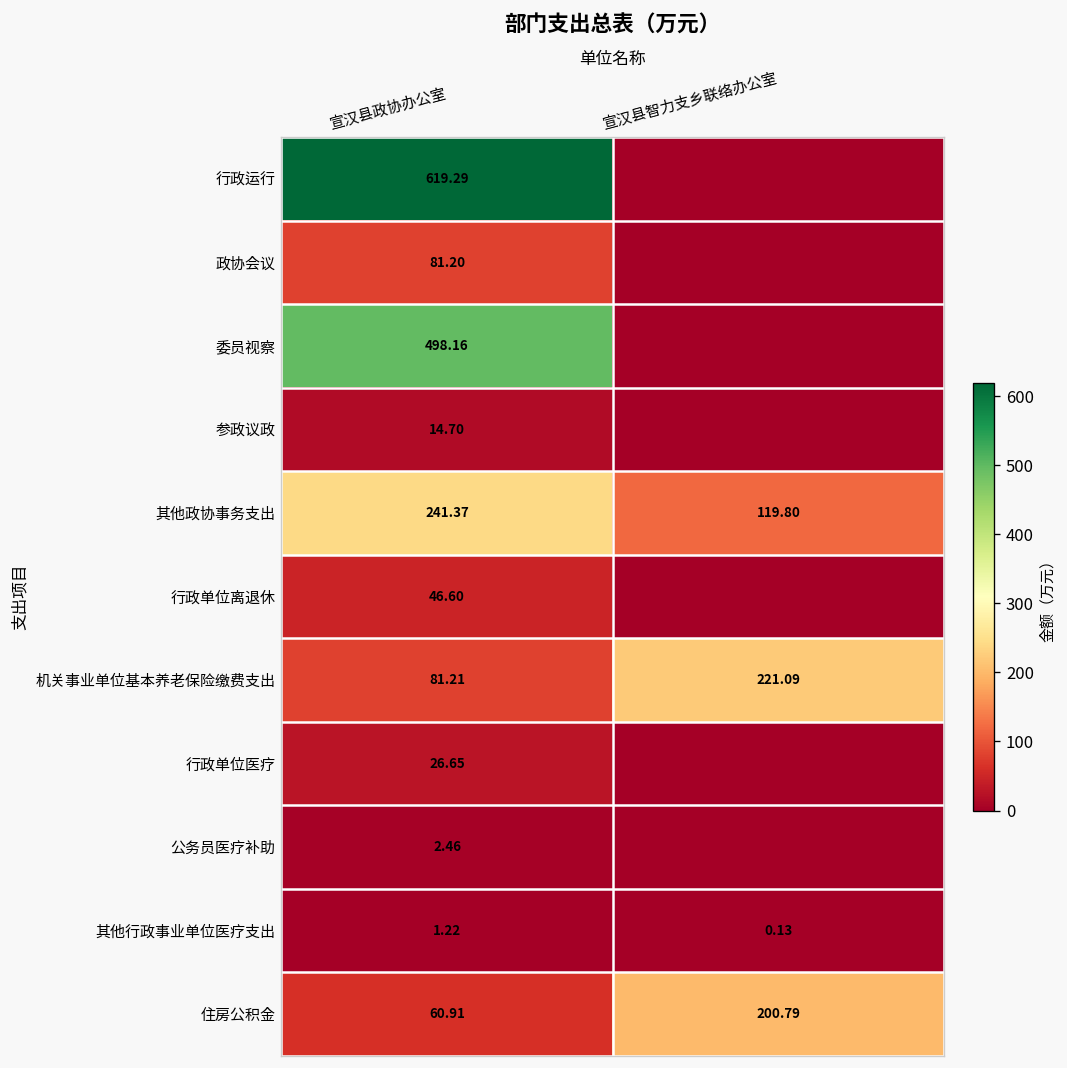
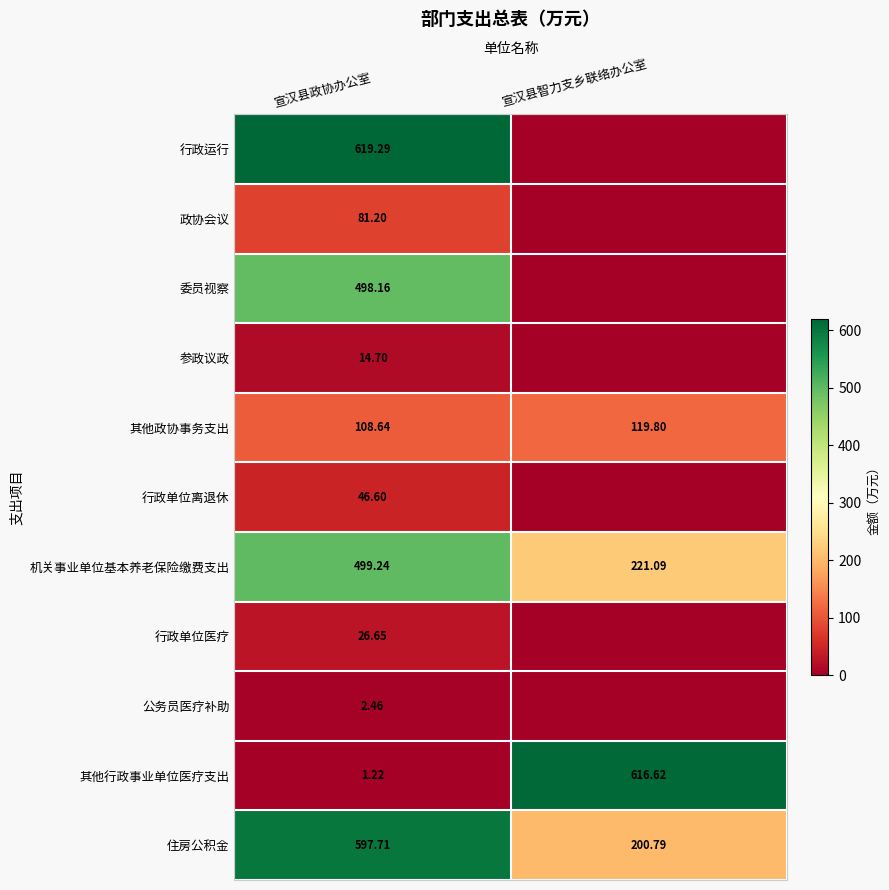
其他政协事务支出, 宣汉县政协办公室: 241.37 -> 108.64
机关事业单位基本养老保险缴费支出, 宣汉县政协办公室: 81.21 -> 499.24
其他行政事业单位医疗支出, 宣汉县智力支乡联络办公室: 0.13 -> 616.62
住房公积金, 宣汉县政协办公室: 60.91 -> 597.71
